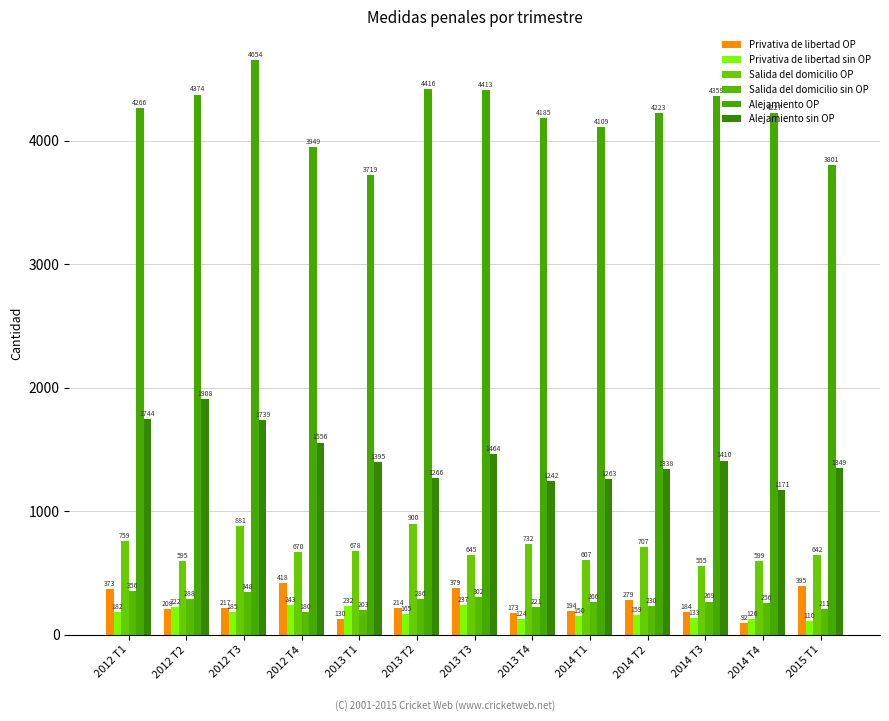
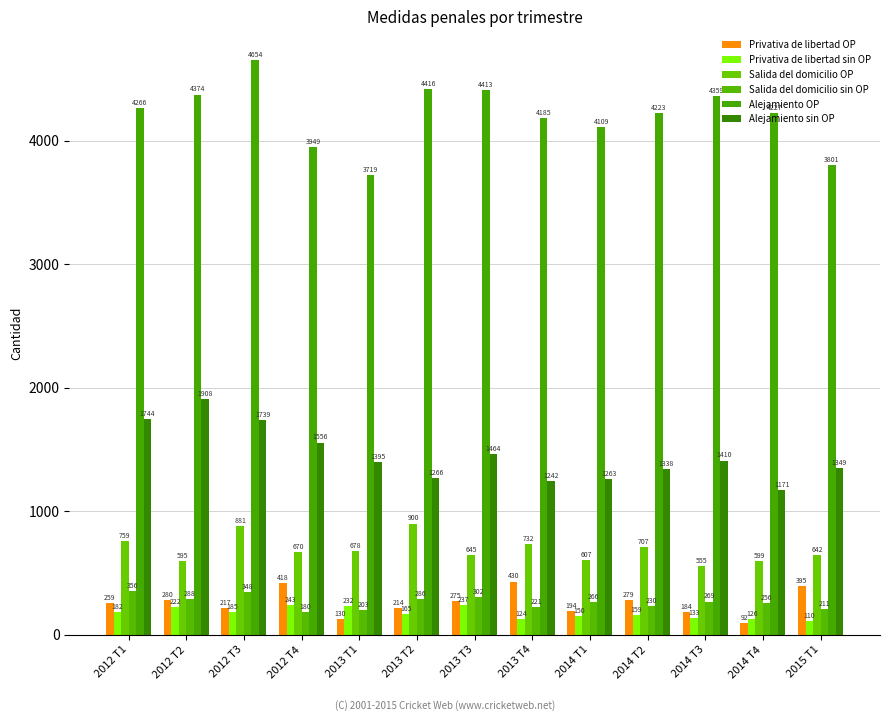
Privativa de libertad OP, 2012 T1: 373 -> 259
Privativa de libertad OP, 2012 T2: 208 -> 280
Privativa de libertad OP, 2013 T3: 379 -> 275
Privativa de libertad OP, 2013 T4: 173 -> 430
